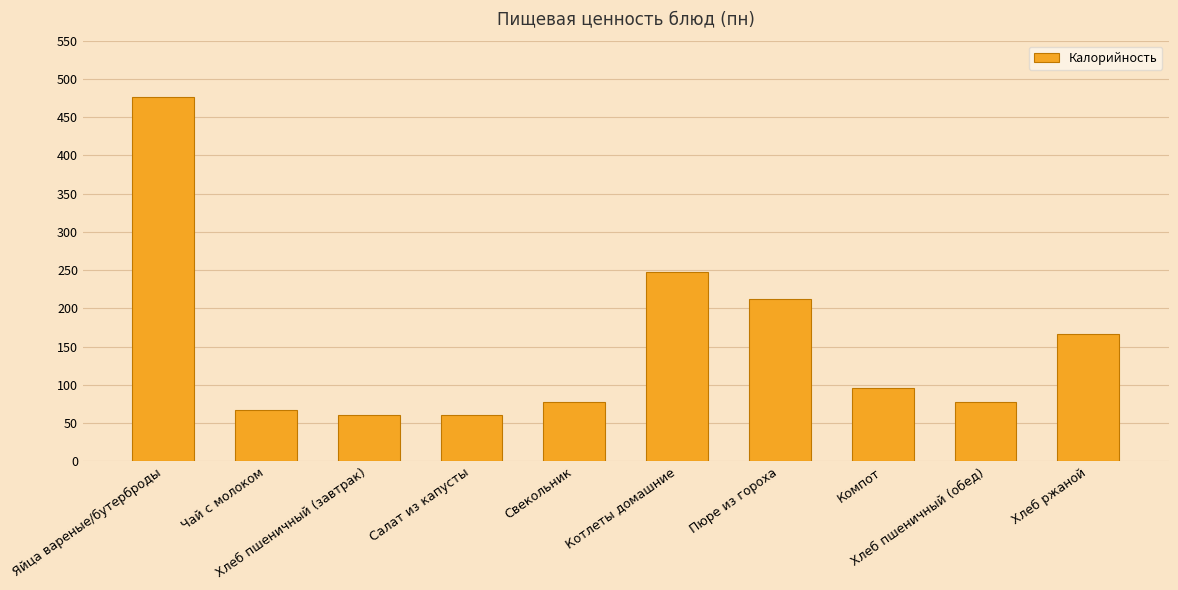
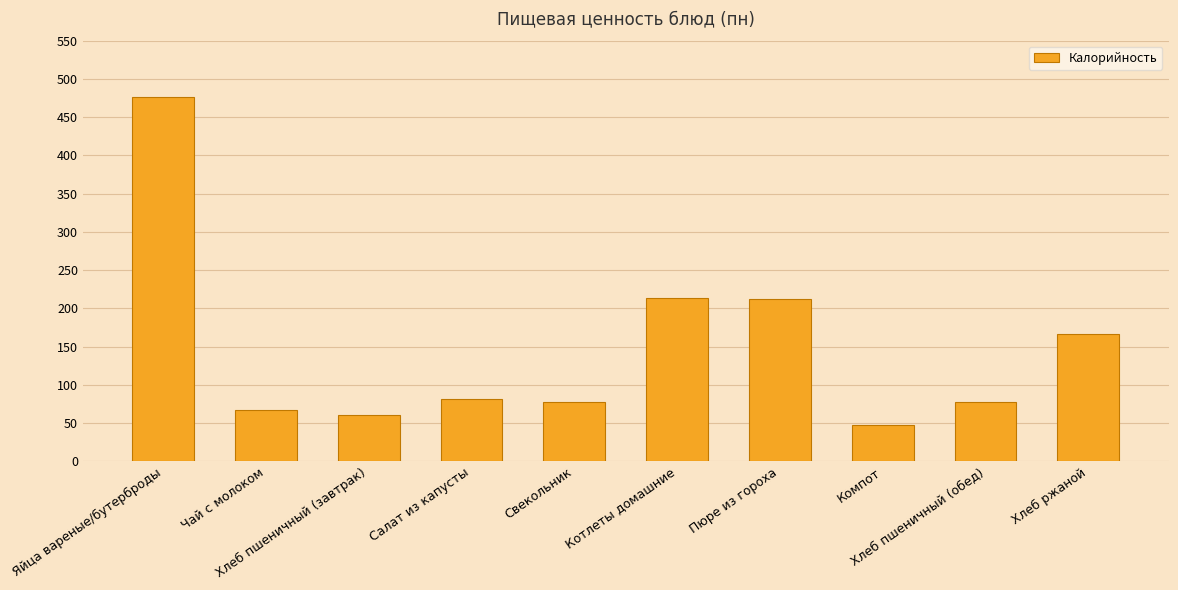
Салат из капусты: 60 -> 80
Котлеты домашние: 250 -> 210
Компот: 100 -> 50
